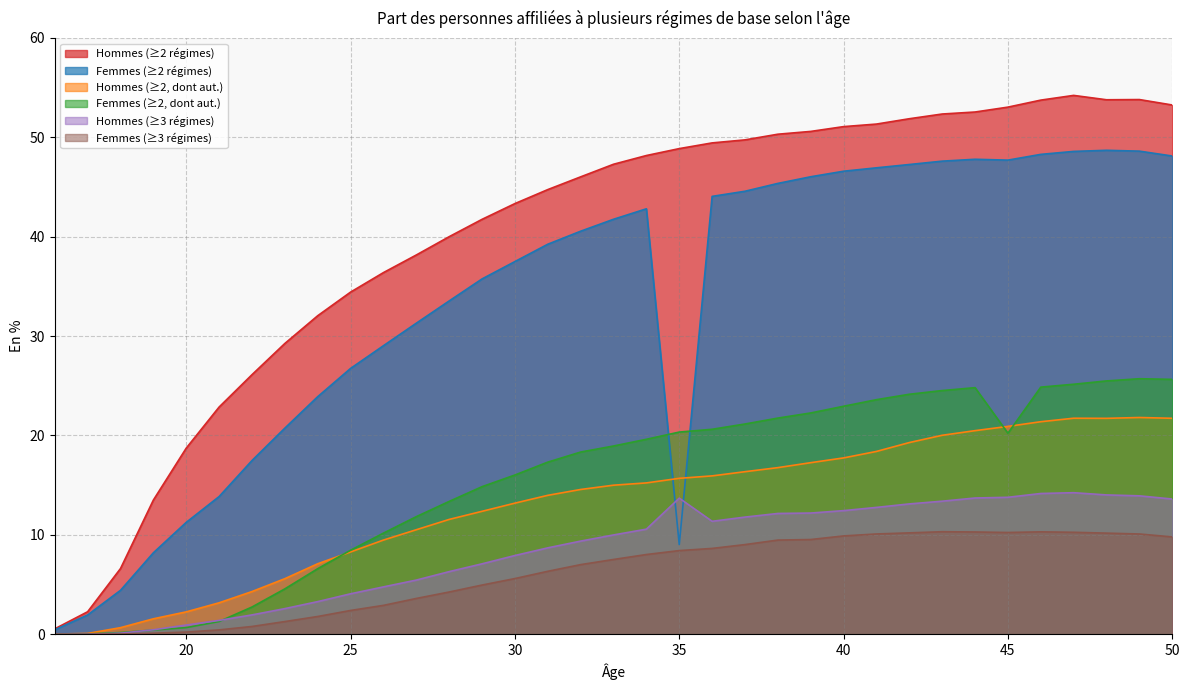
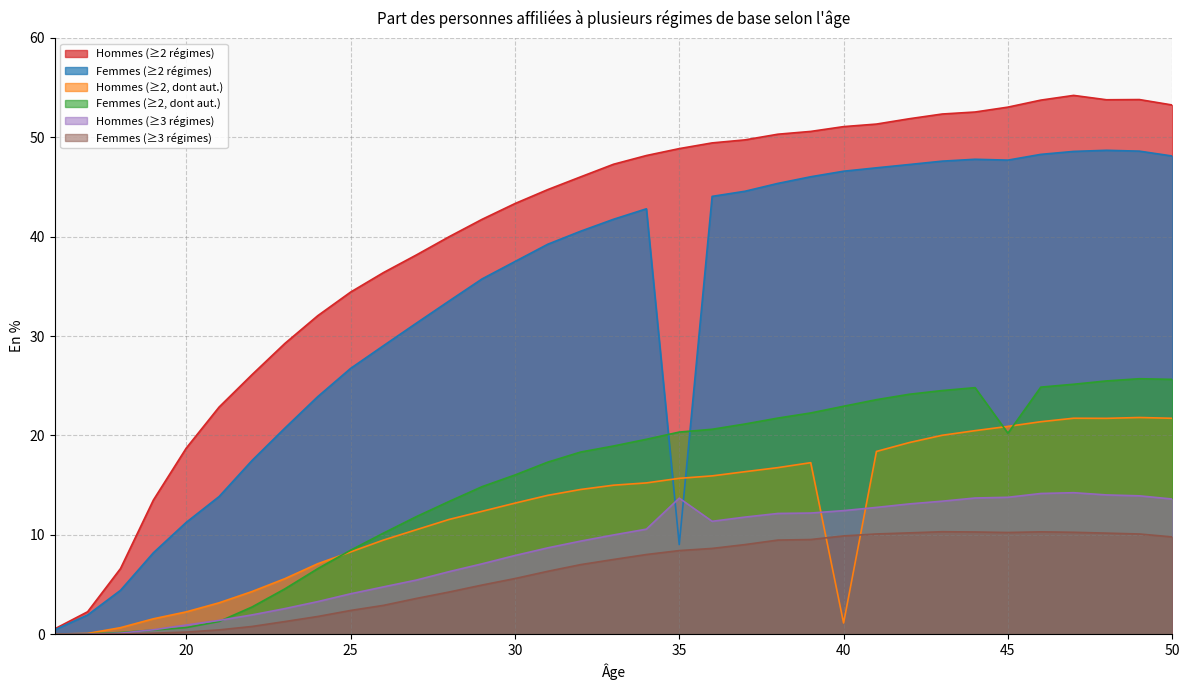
Hommes (≥2, dont aut.), 40: 18 -> 1
